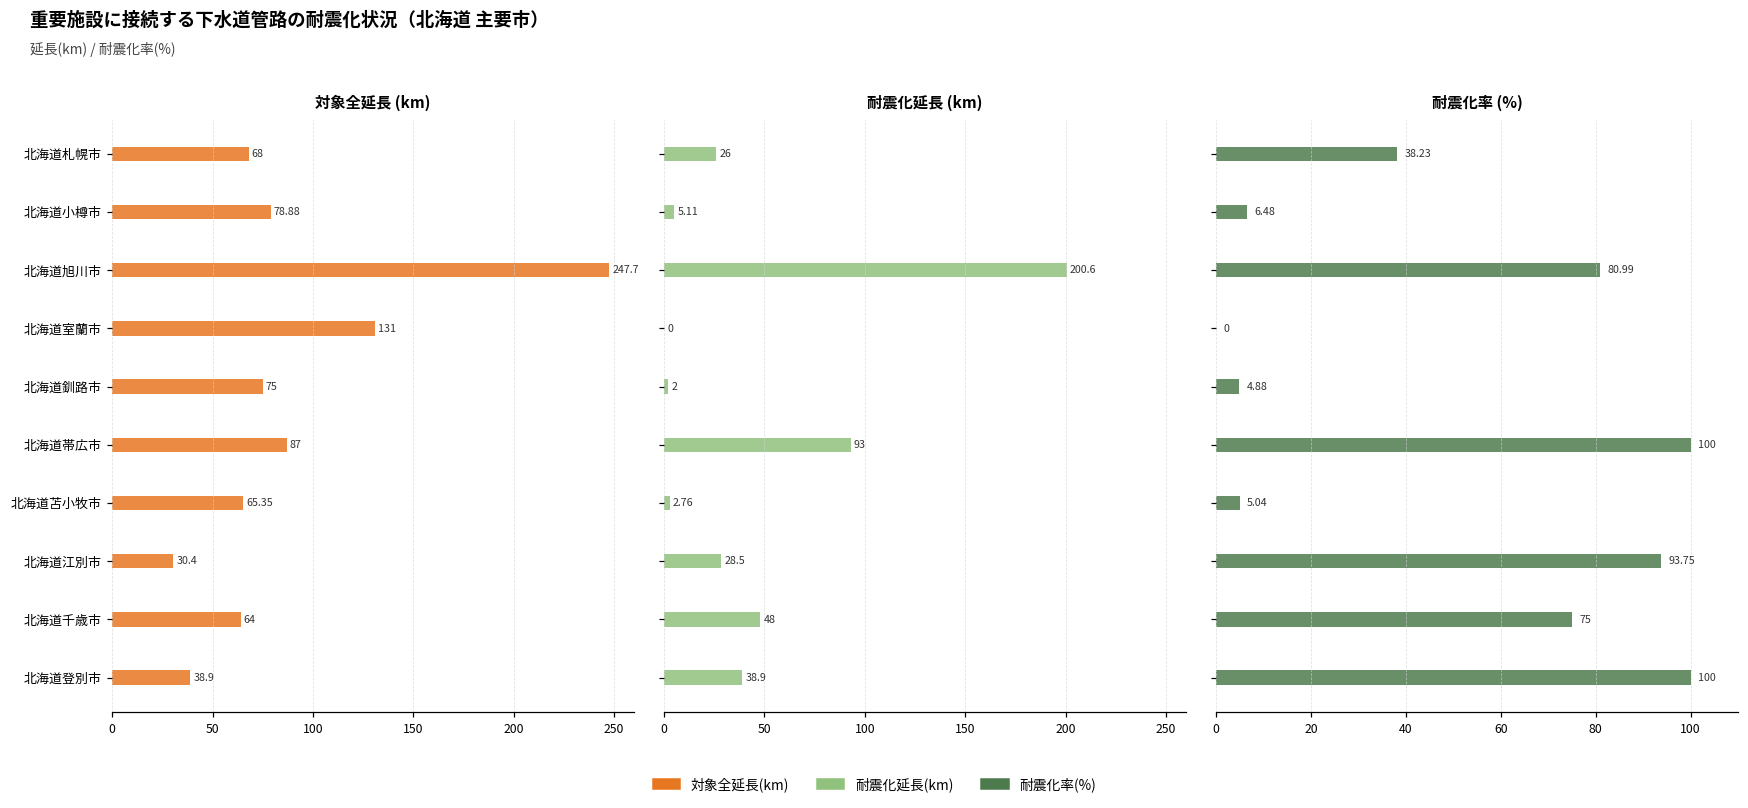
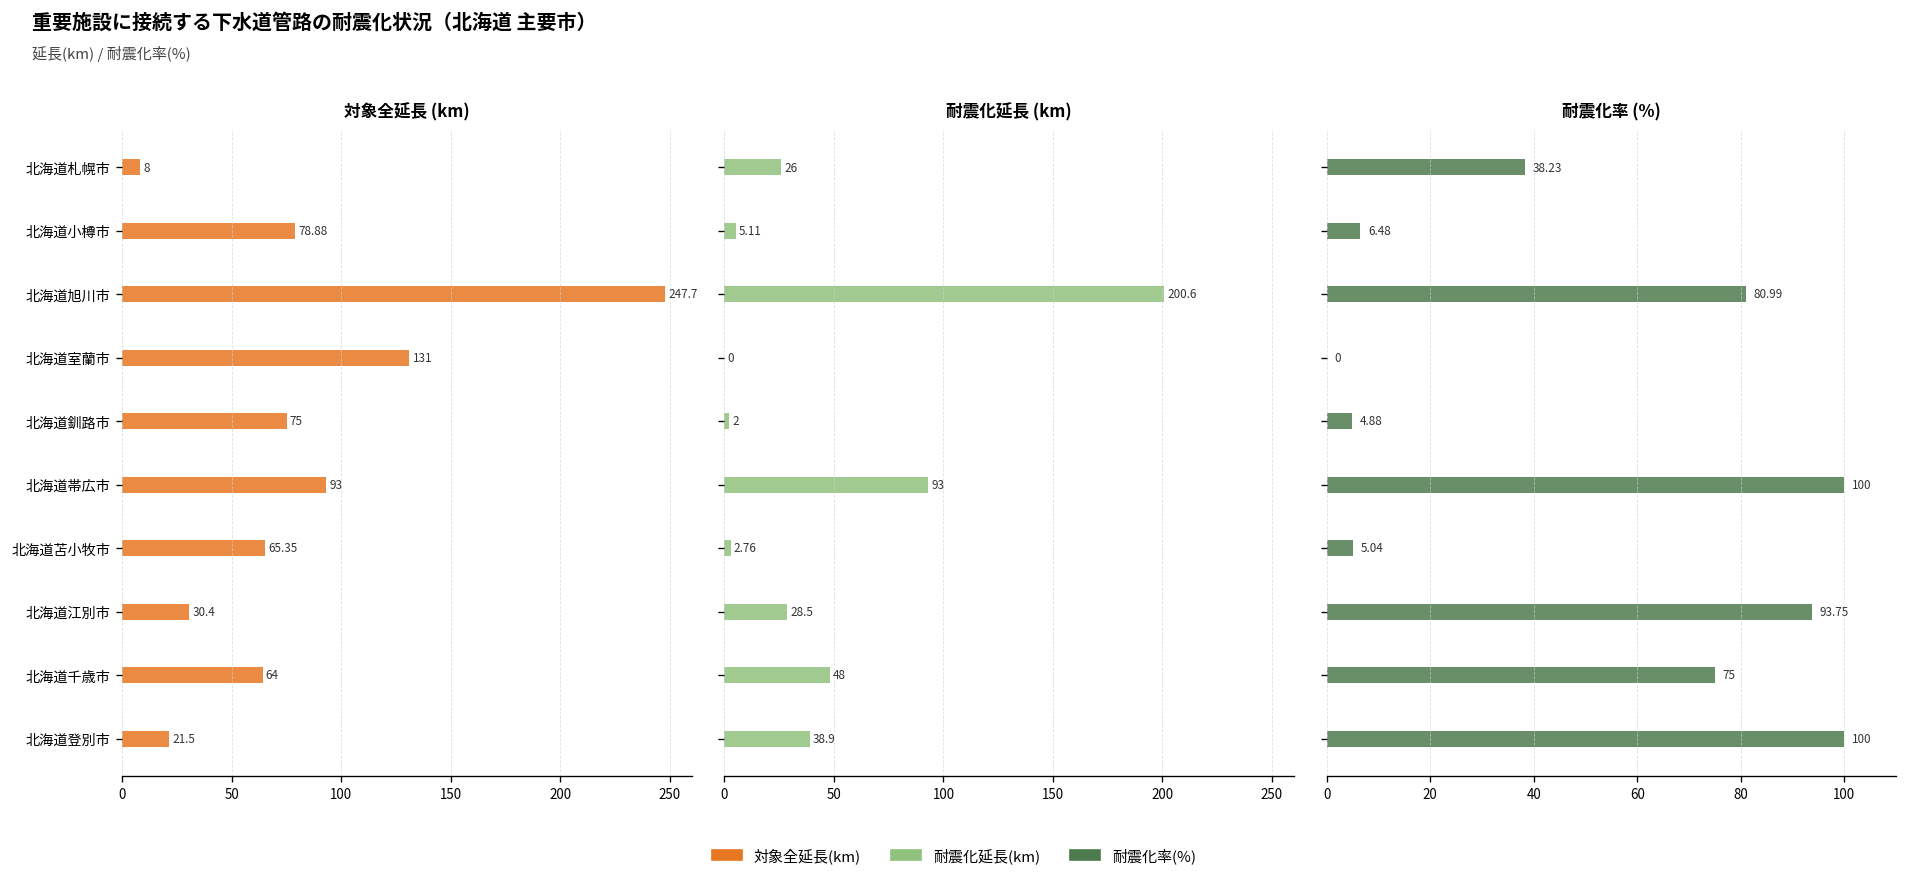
対象全延長 (km), 北海道札幌市: 68 -> 8
対象全延長 (km), 北海道帯広市: 87 -> 93
対象全延長 (km), 北海道登別市: 38.9 -> 21.5
